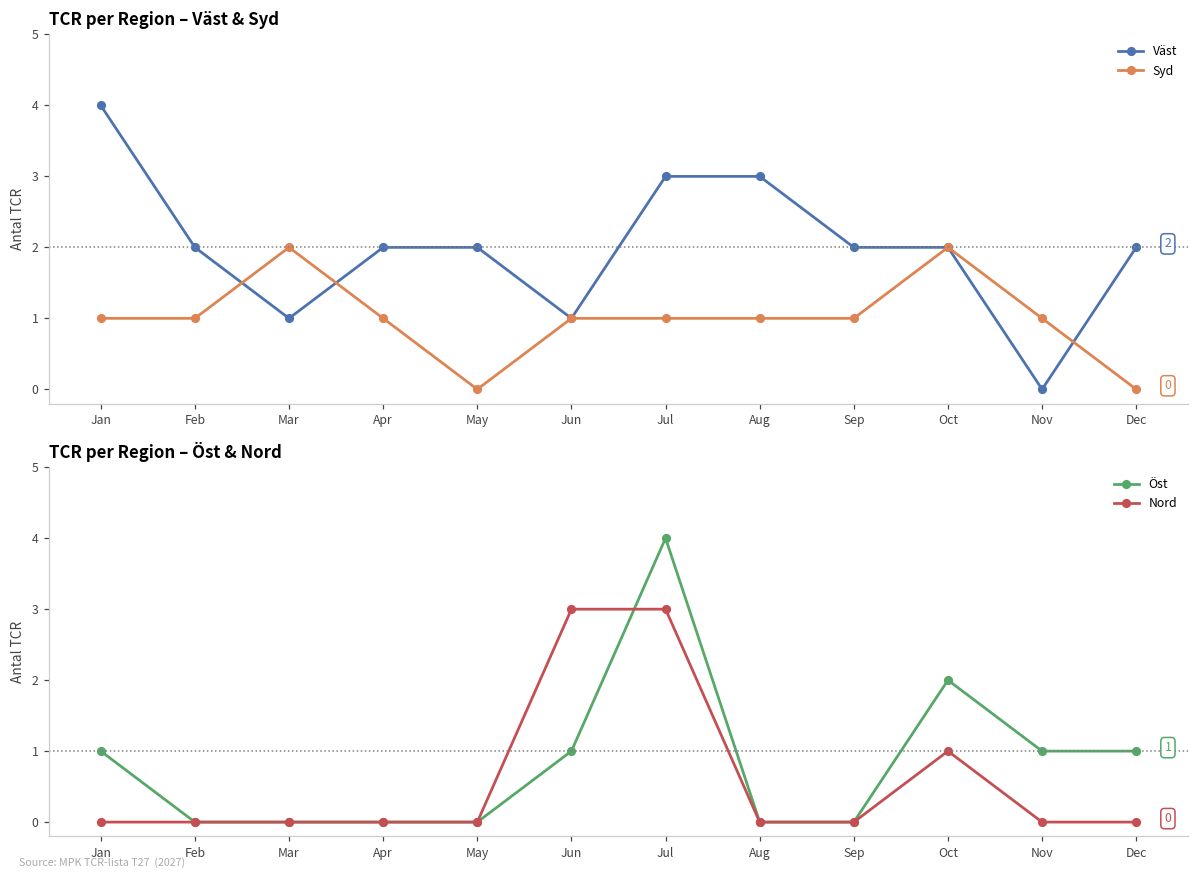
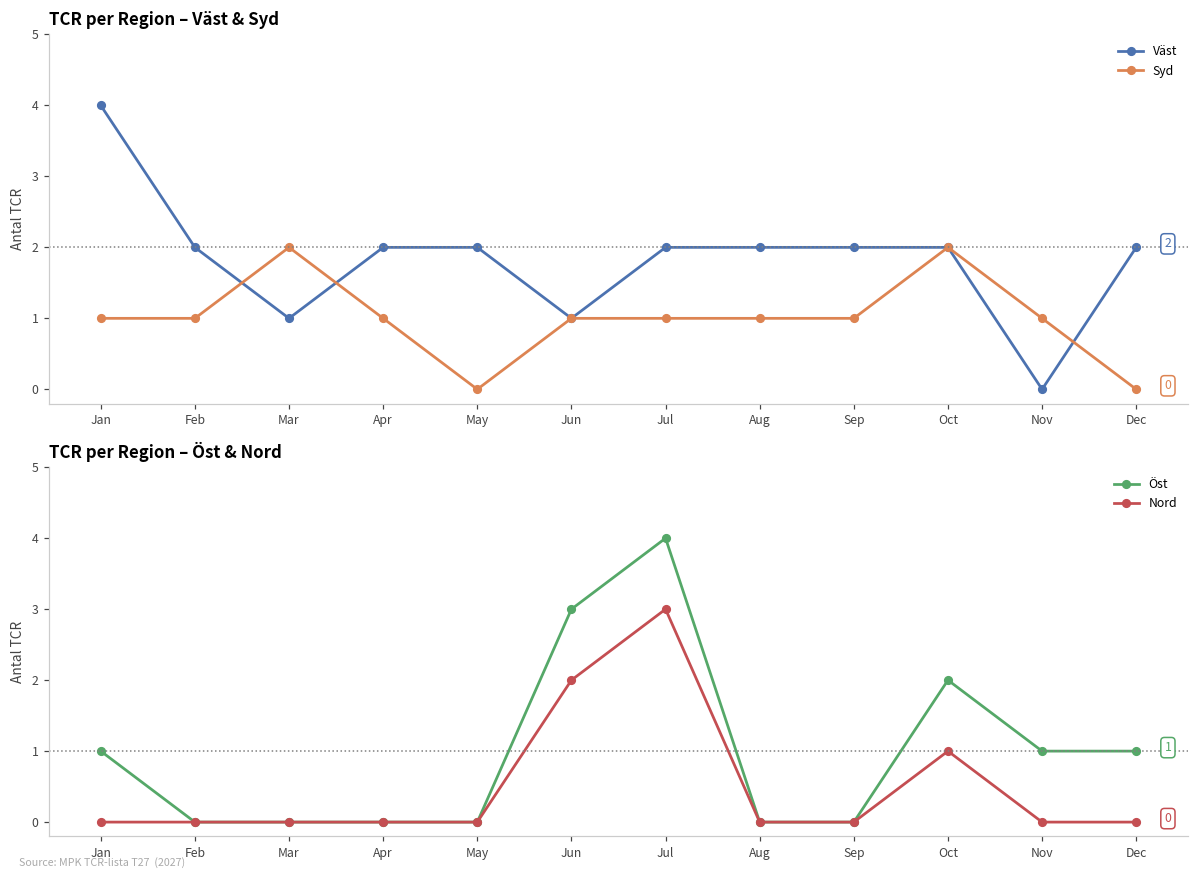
TCR per Region – Väst & Syd, Väst, Jul: 3 -> 2
TCR per Region – Väst & Syd, Väst, Aug: 3 -> 2
TCR per Region – Öst & Nord, Öst, Jun: 1 -> 3
TCR per Region – Öst & Nord, Nord, Jun: 3 -> 2
